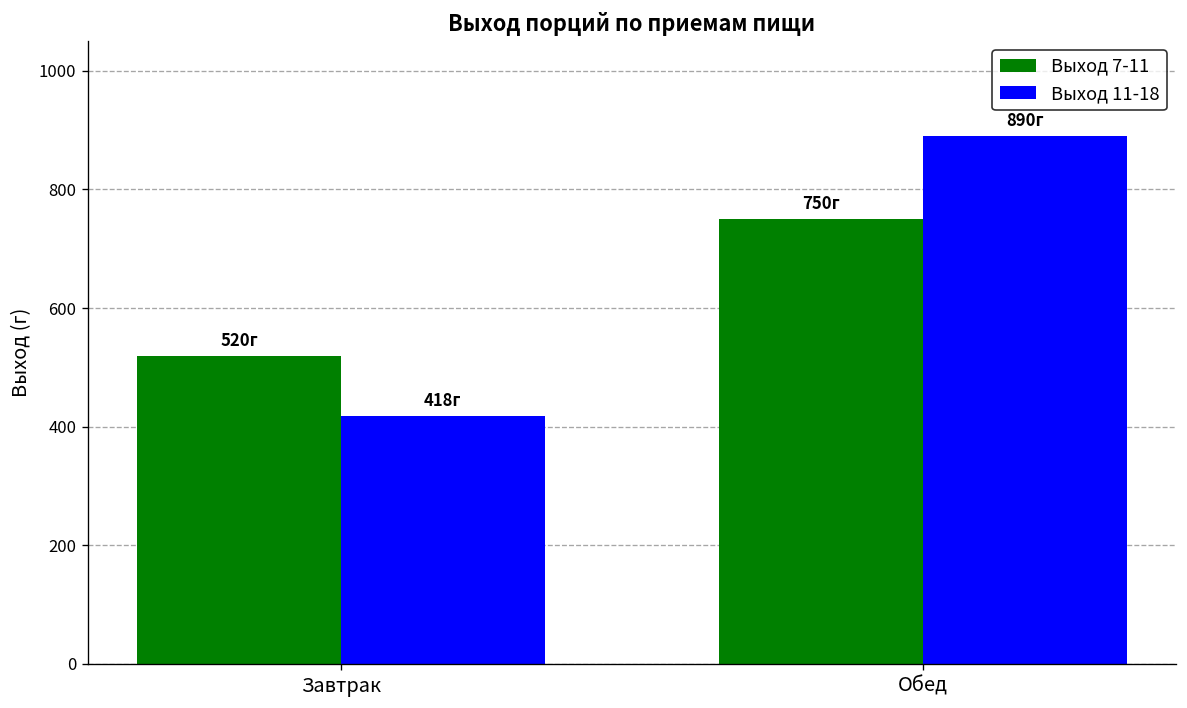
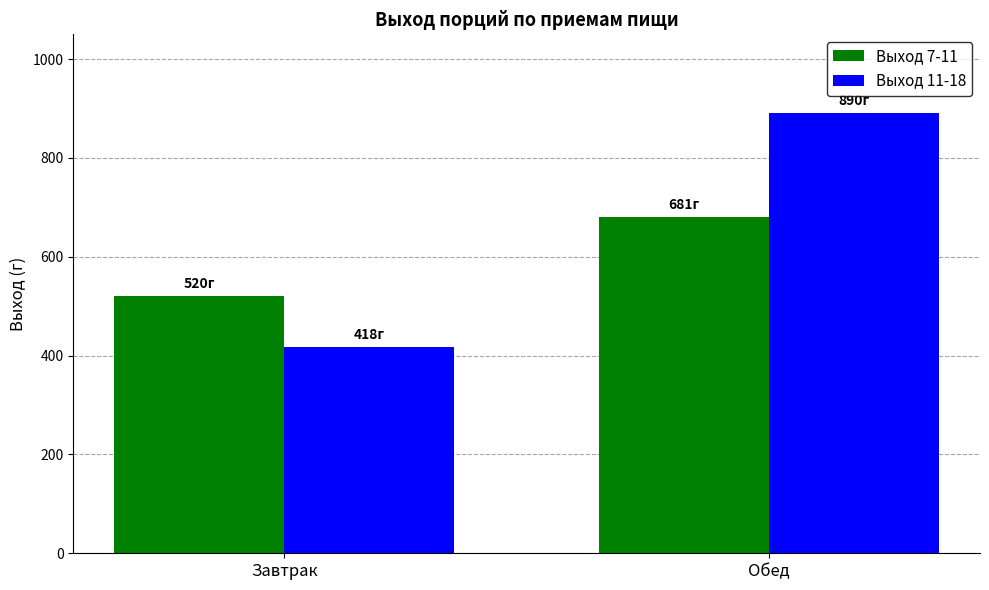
Выход 7-11, Обед: 750г -> 681г
